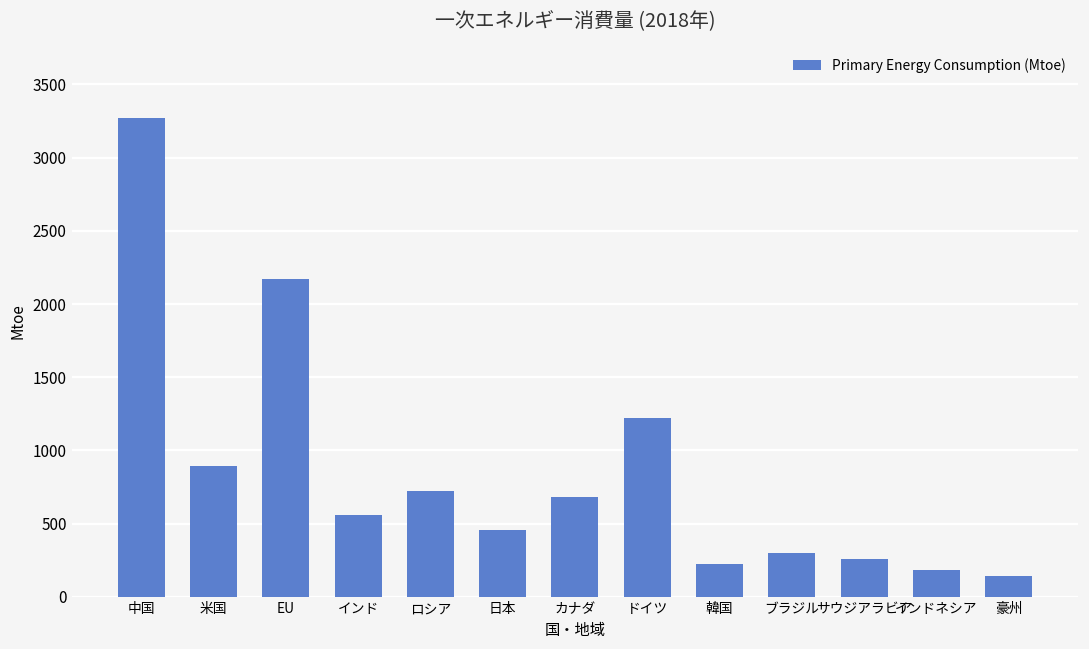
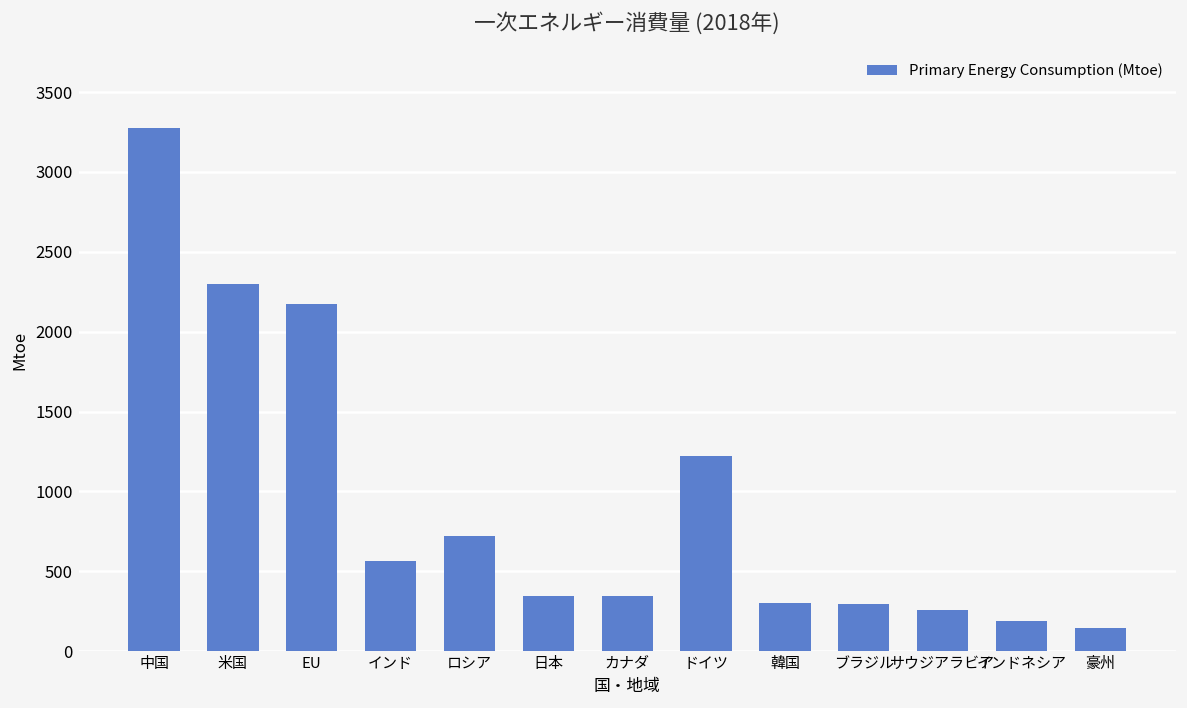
米国: 890 -> 2300
日本: 450 -> 340
カナダ: 680 -> 340
韓国: 220 -> 300
